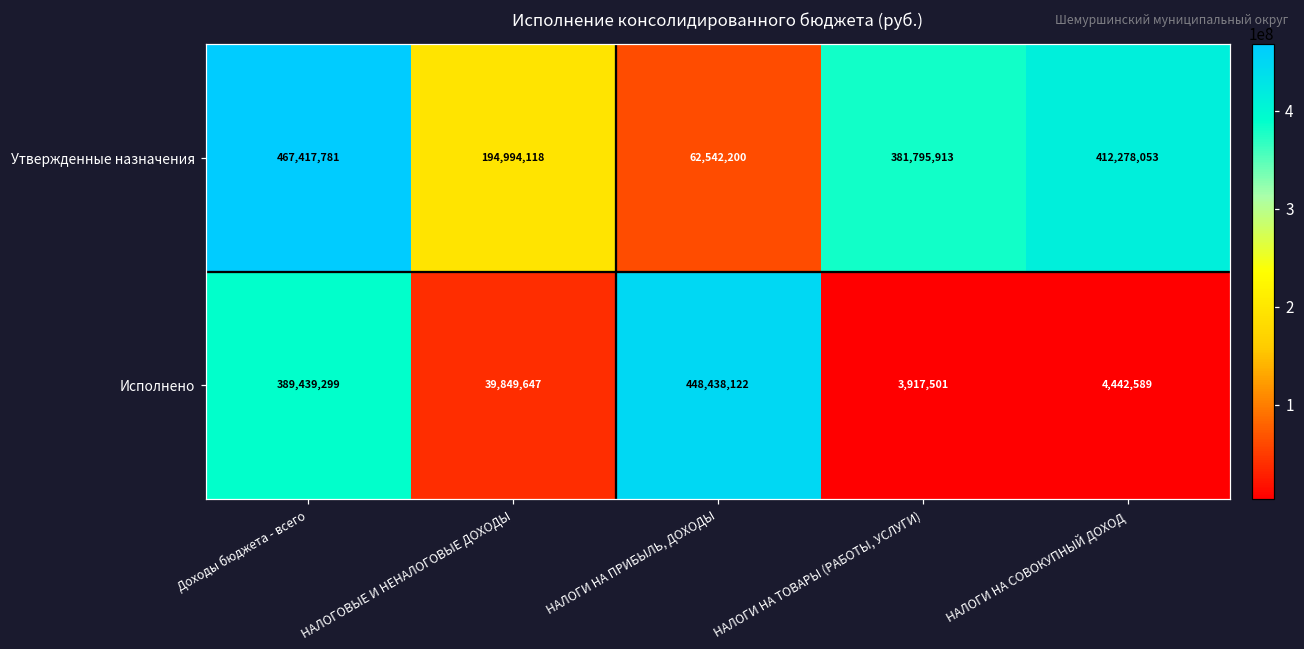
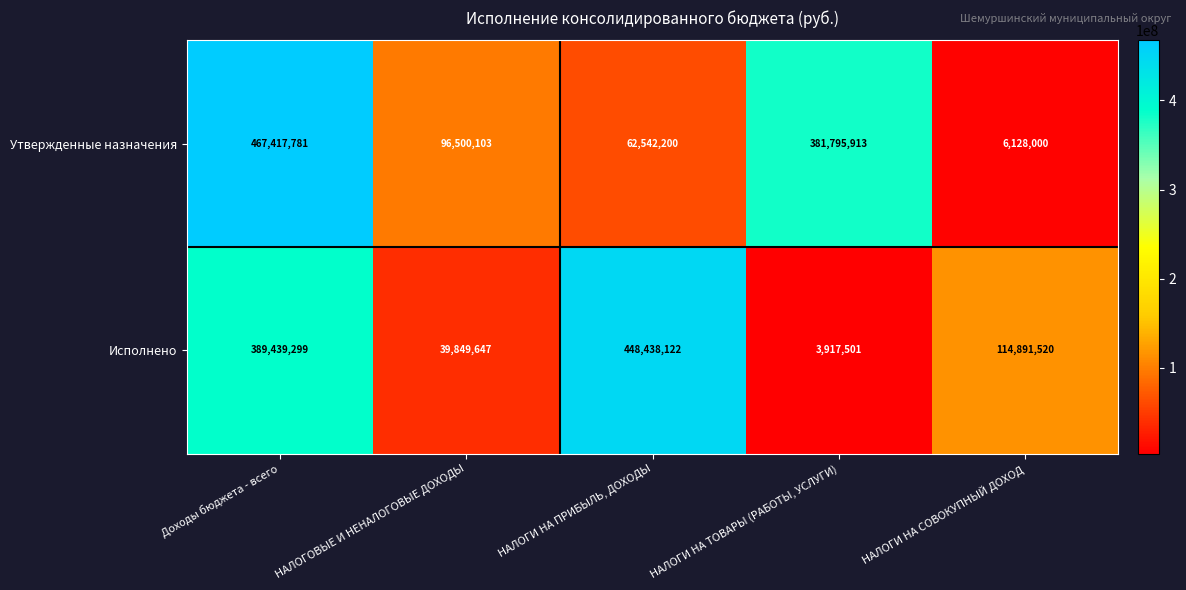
Утвержденные назначения, НАЛОГОВЫЕ И НЕНАЛОГОВЫЕ ДОХОДЫ: 194,994,118 -> 96,500,103
Утвержденные назначения, НАЛОГИ НА СОВОКУПНЫЙ ДОХОД: 412,278,053 -> 6,128,000
Исполнено, НАЛОГИ НА СОВОКУПНЫЙ ДОХОД: 4,442,589 -> 114,891,520
